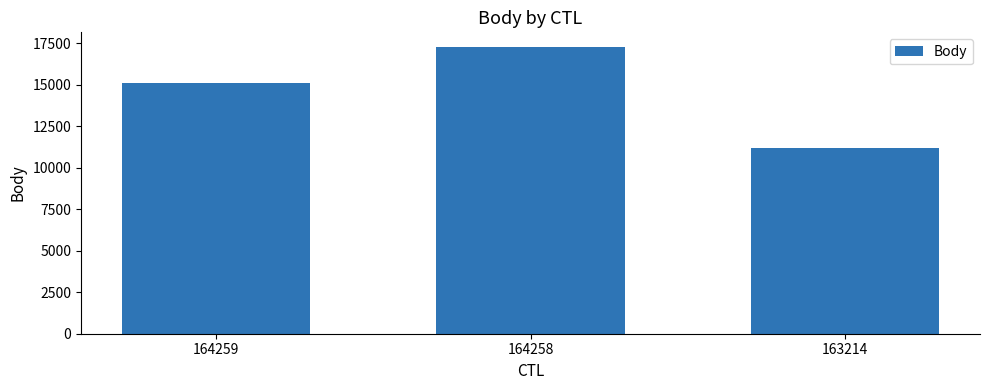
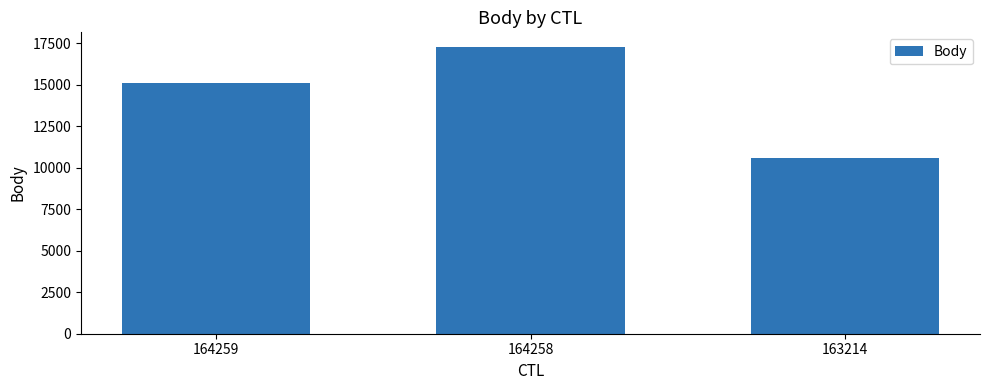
163214: 11200 -> 10600
